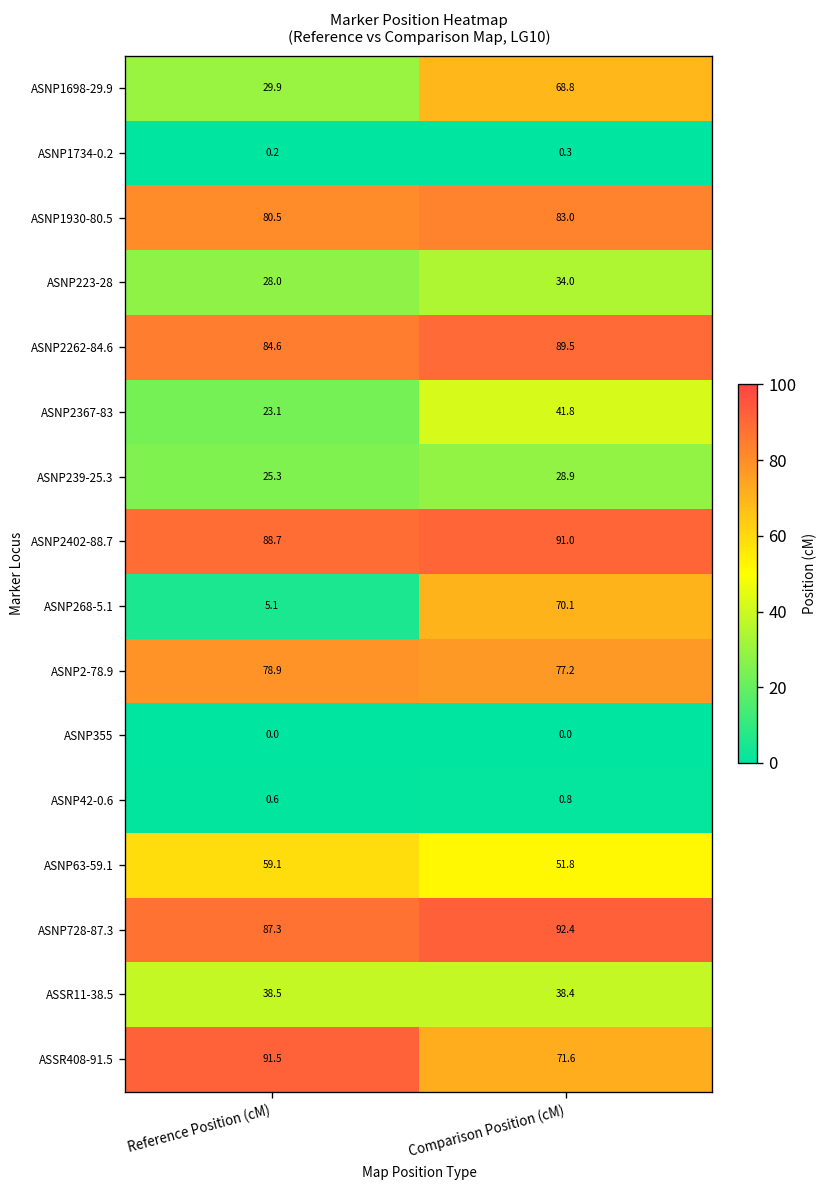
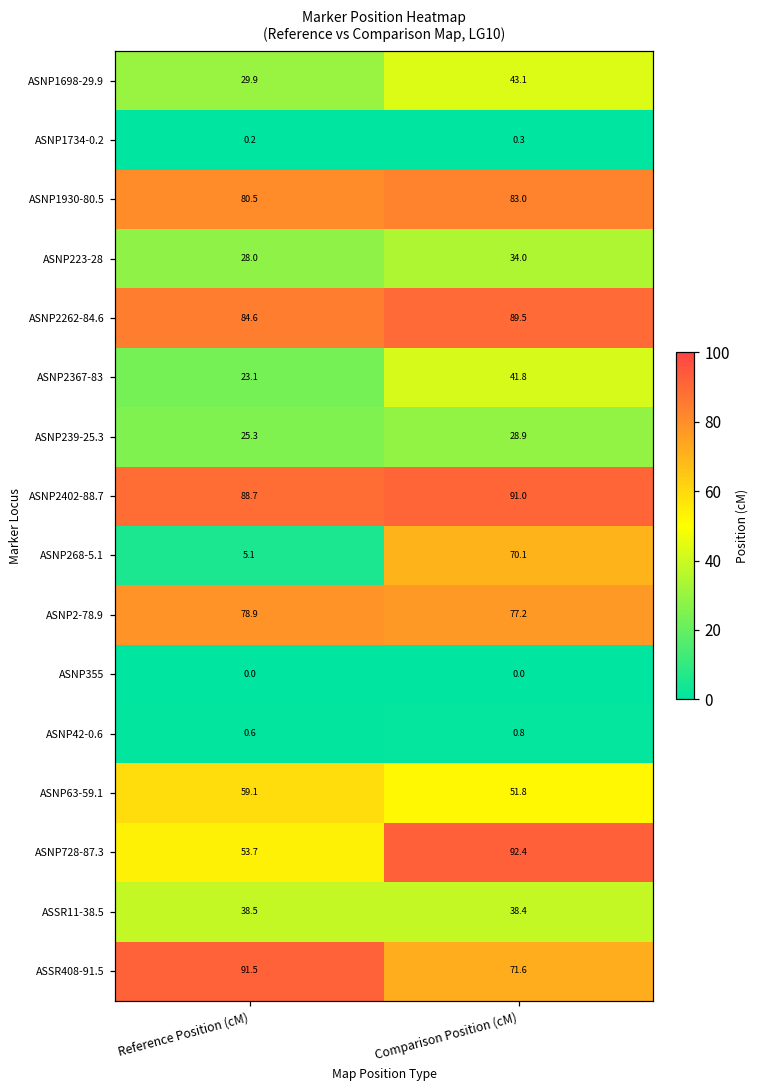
ASNP1698-29.9, Comparison Position (cM): 68.8 -> 43.1
ASNP728-87.3, Reference Position (cM): 87.3 -> 53.7
